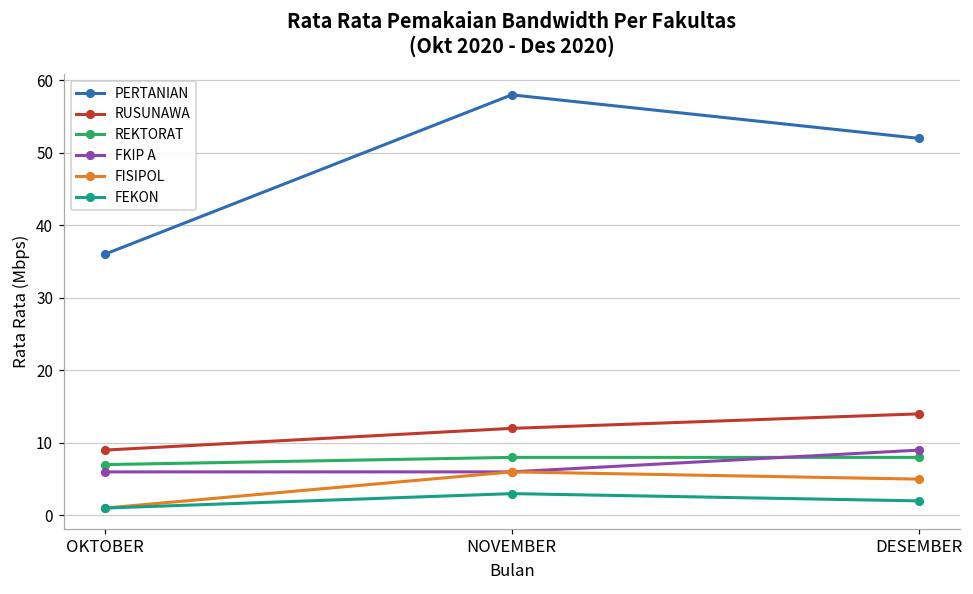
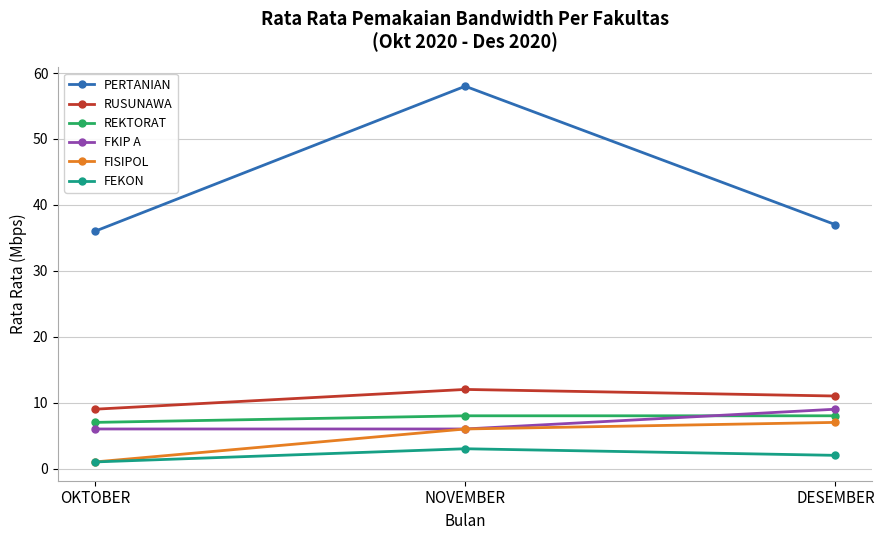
PERTANIAN, DESEMBER: 52 -> 37
RUSUNAWA, DESEMBER: 14 -> 11
FISIPOL, DESEMBER: 5 -> 7
